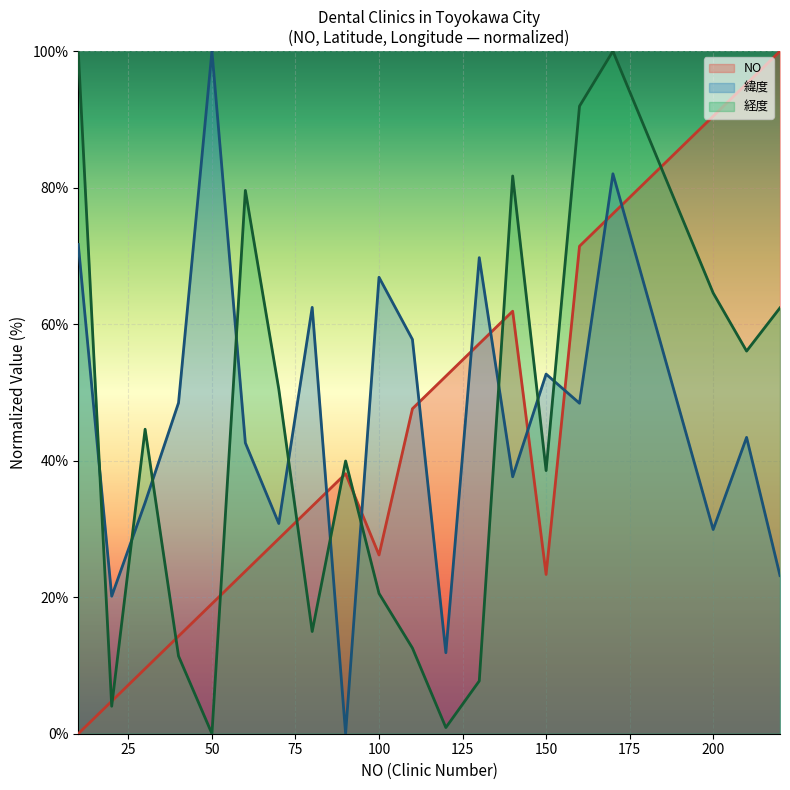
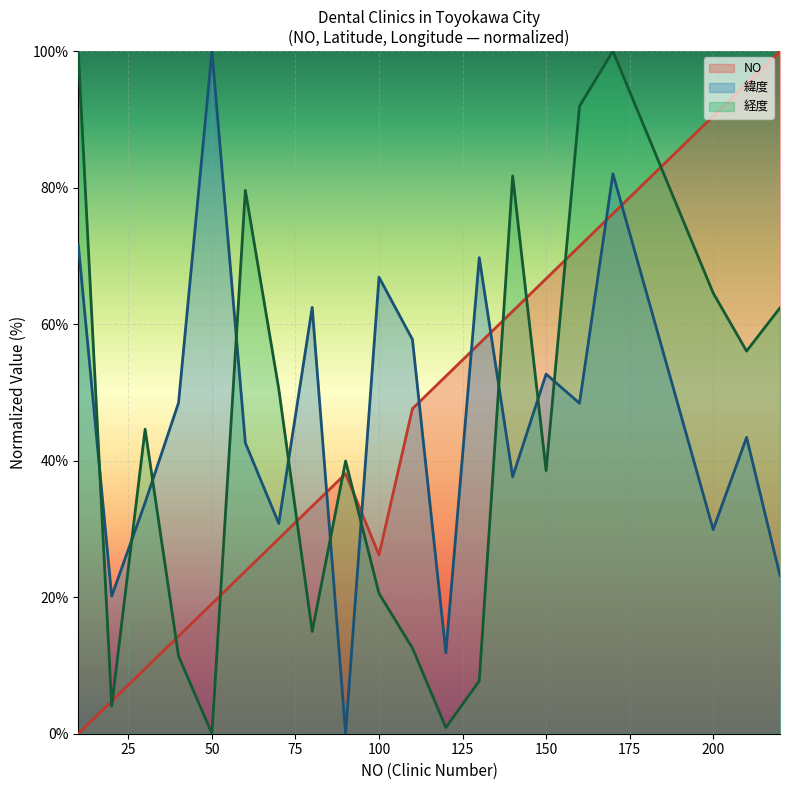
NO, 150: 23% -> 67%
